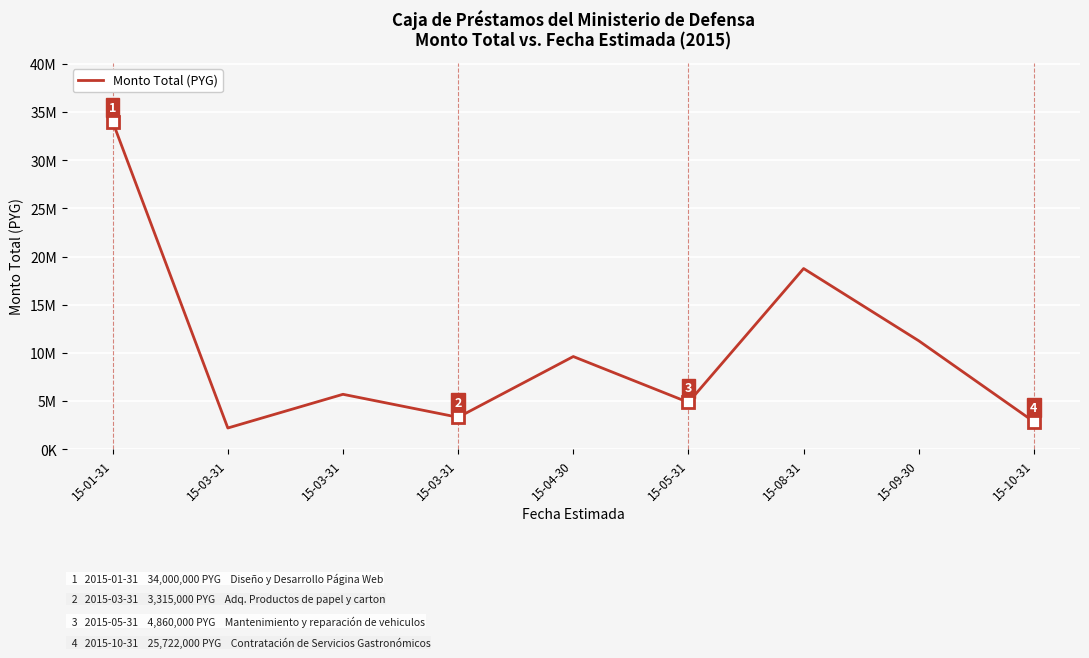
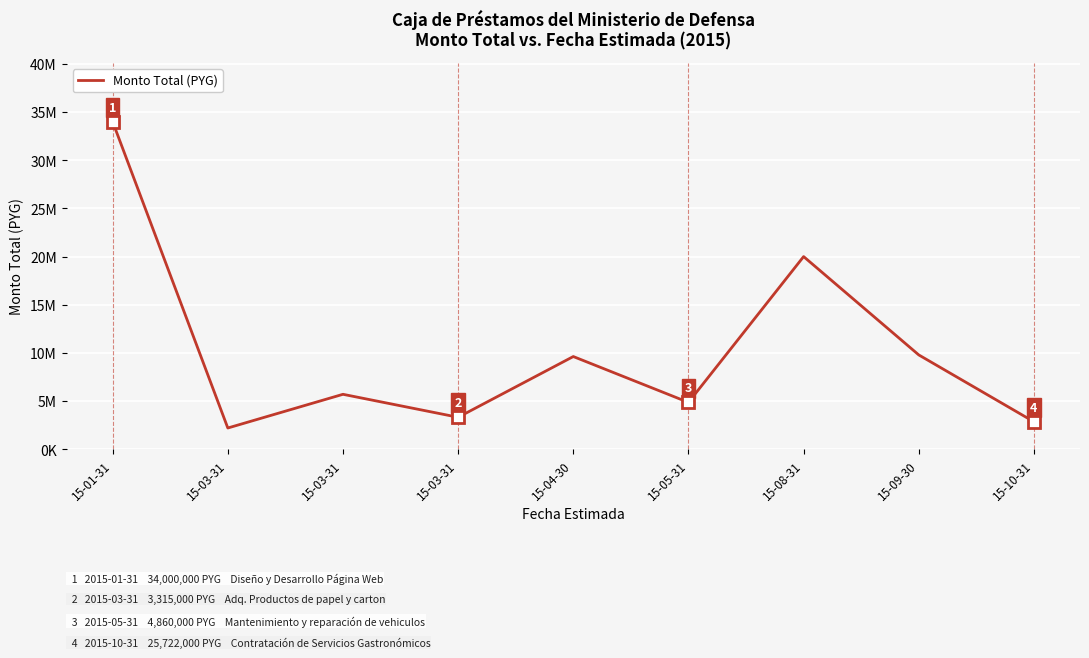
Monto Total (PYG), 15-08-31: 19000000 -> 20000000
Monto Total (PYG), 15-09-30: 11000000 -> 10000000
